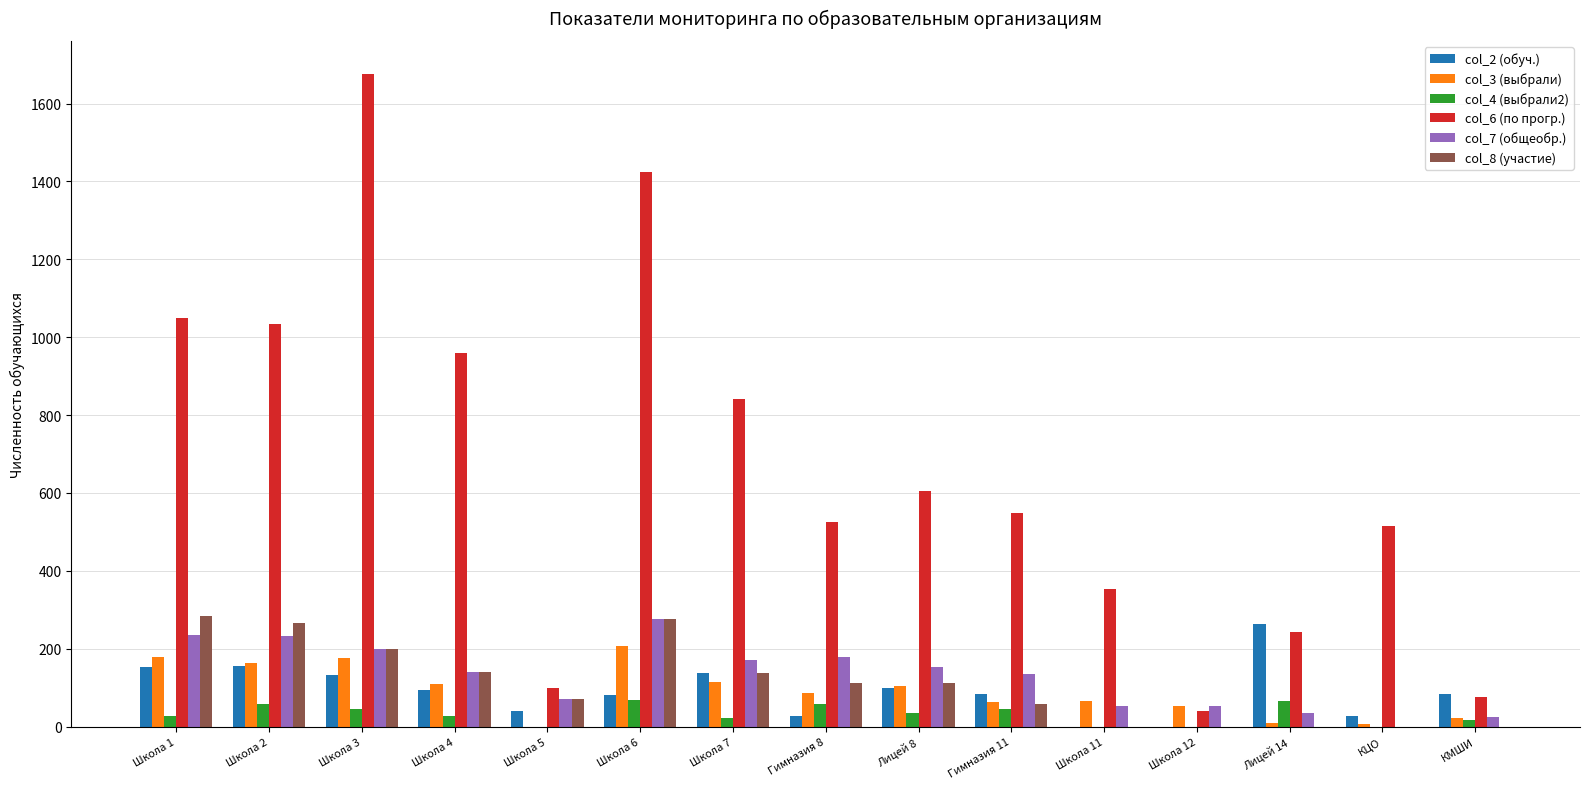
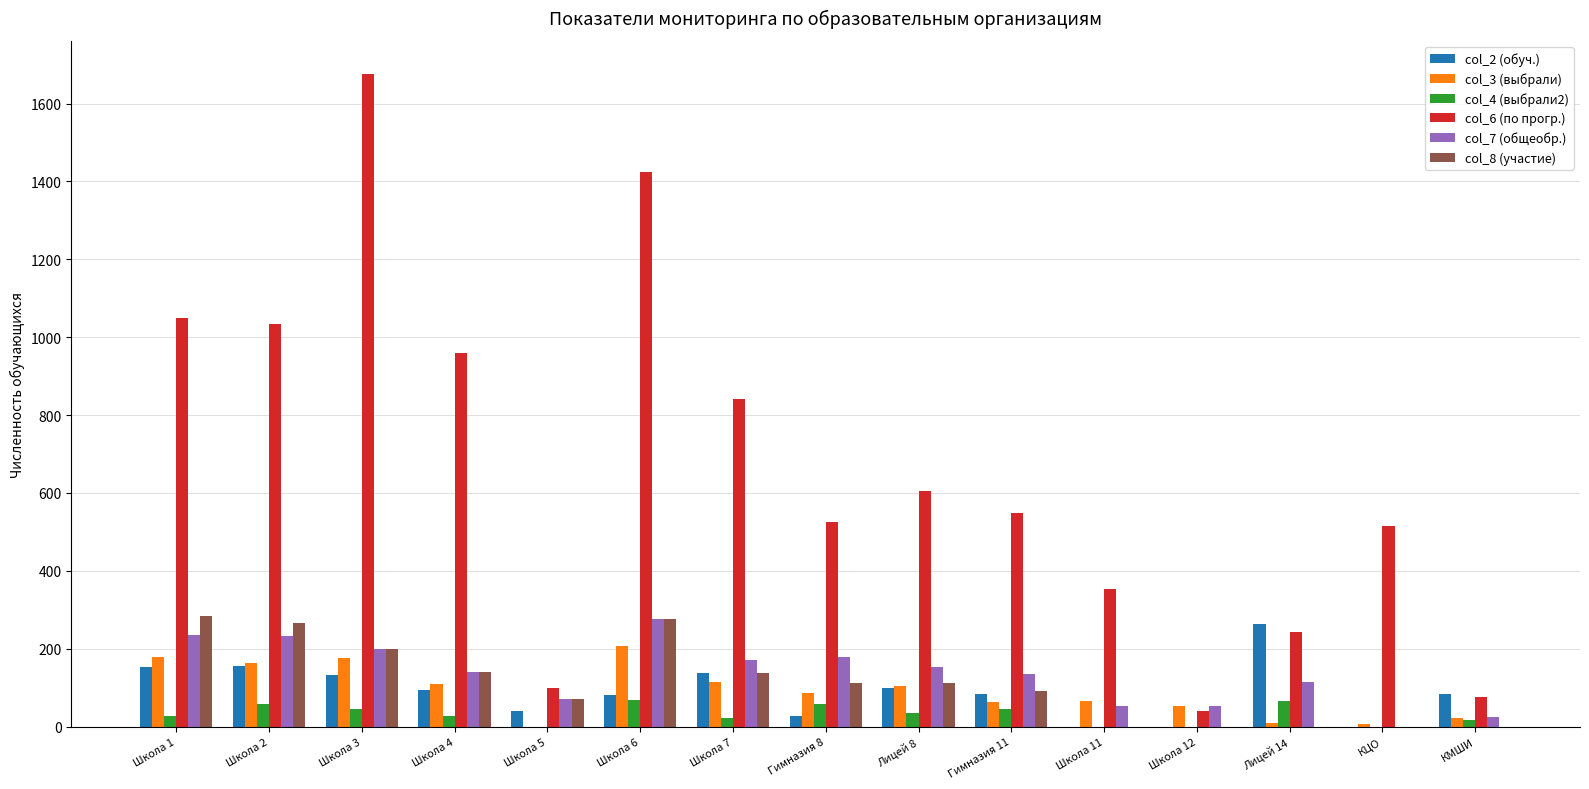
col_8 (участие), Гимназия 11: 60 -> 90
col_7 (общеобр.), Лицей 14: 40 -> 110
col_2 (обуч.), КЦО: 30 -> 0
